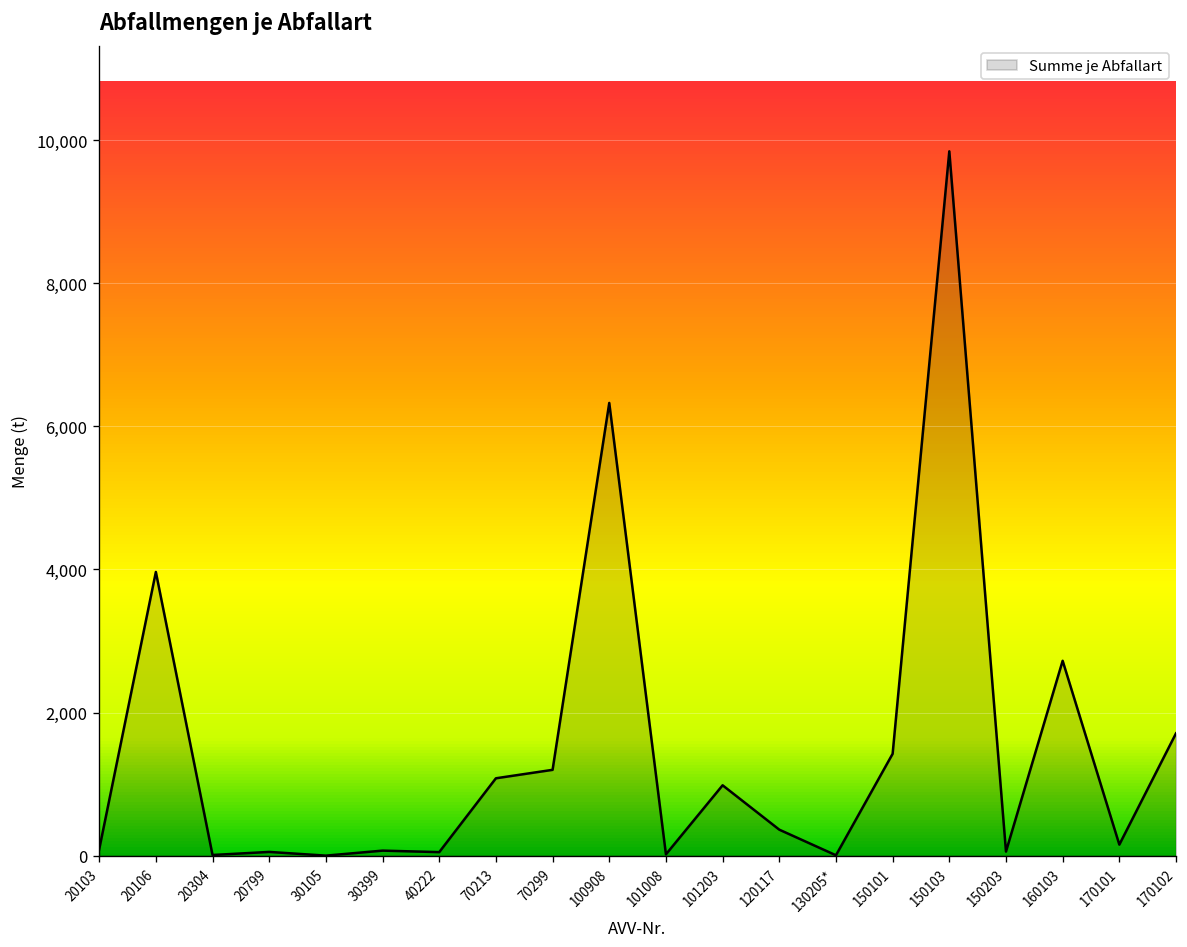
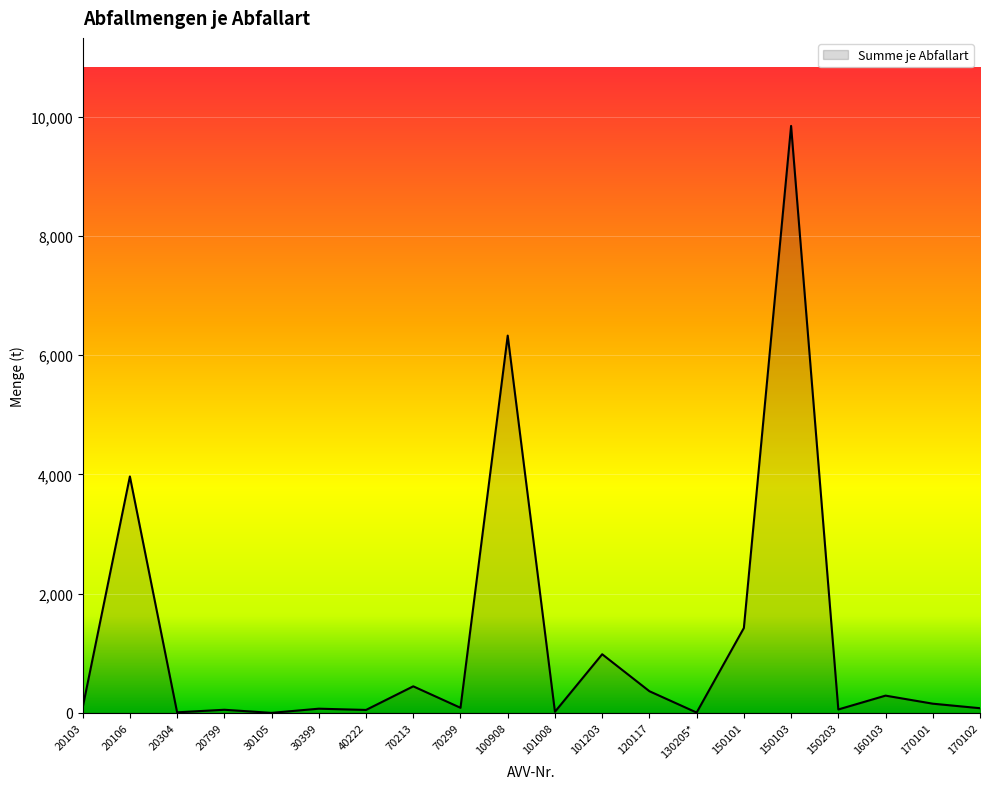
70213: 1,100 -> 400
70299: 1,200 -> 100
160103: 2,700 -> 300
170102: 1,700 -> 100
